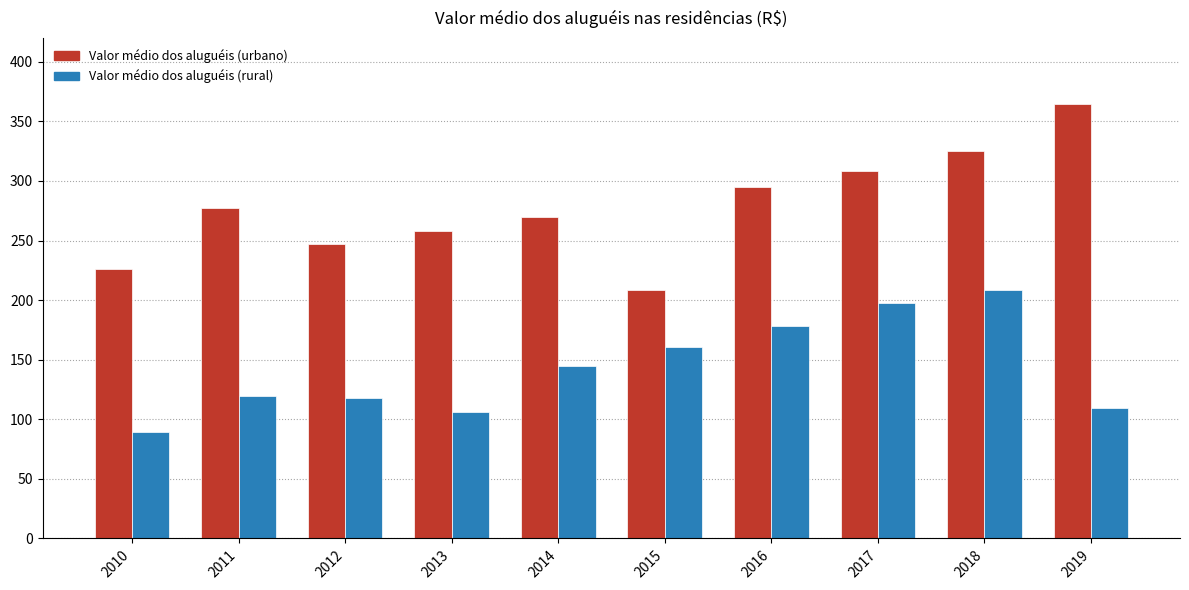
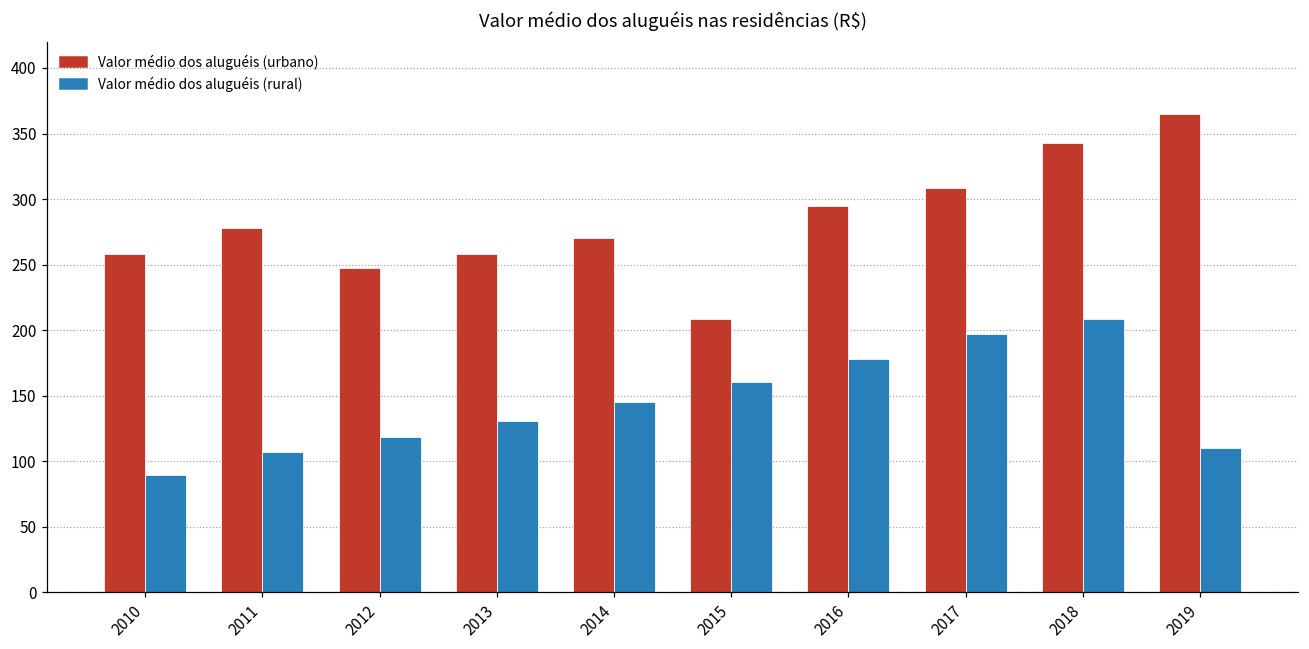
Valor médio dos aluguéis (urbano), 2010: 226 -> 258
Valor médio dos aluguéis (rural), 2011: 119 -> 107
Valor médio dos aluguéis (rural), 2013: 106 -> 131
Valor médio dos aluguéis (urbano), 2018: 326 -> 343
